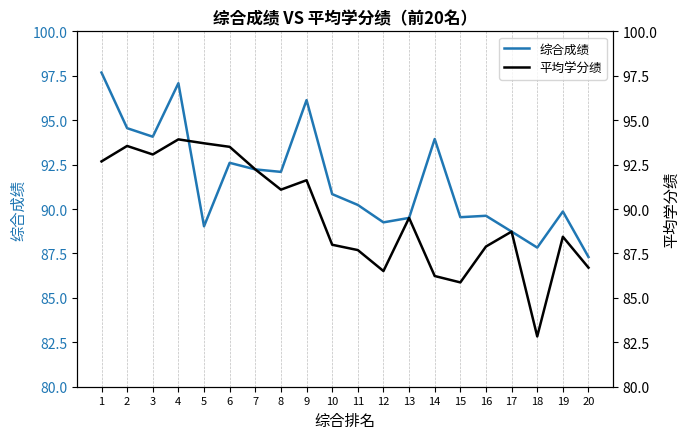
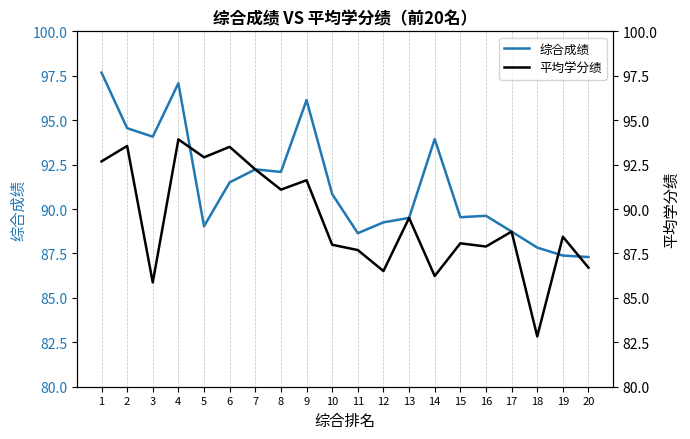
综合成绩, 6: 92.6 -> 91.5
综合成绩, 11: 90.2 -> 88.6
综合成绩, 19: 89.9 -> 87.4
平均学分绩, 3: 93.1 -> 85.9
平均学分绩, 5: 93.7 -> 92.9
平均学分绩, 15: 85.9 -> 88.1
